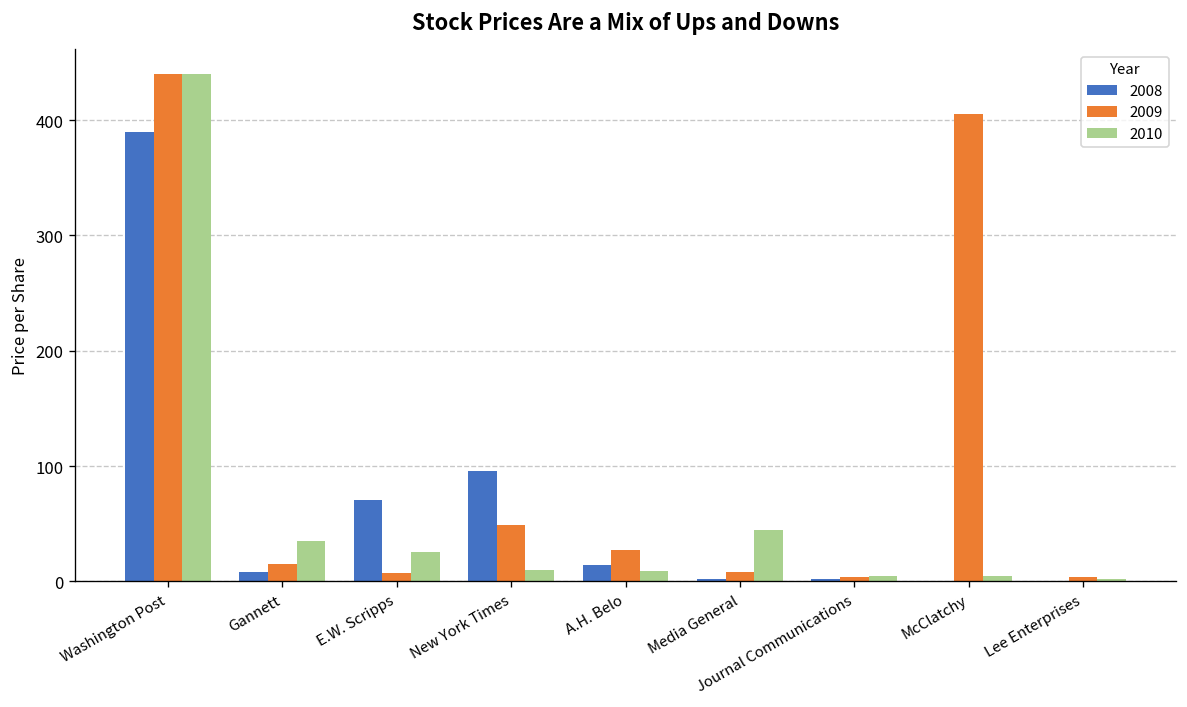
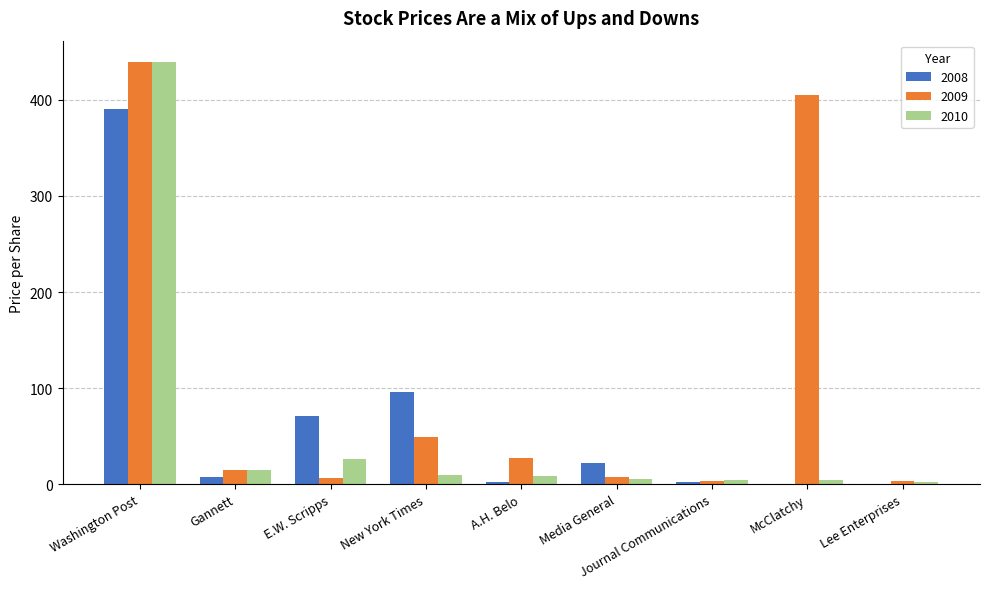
2010, Gannett: 30 -> 20
2008, A.H. Belo: 10 -> 0
2008, Media General: 0 -> 20
2010, Media General: 40 -> 10
